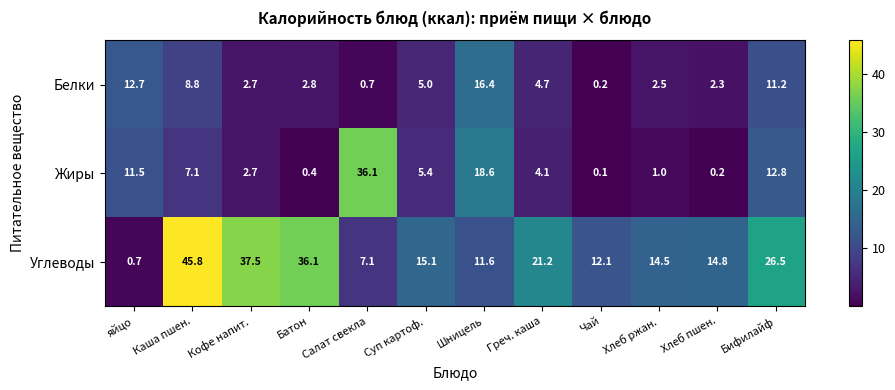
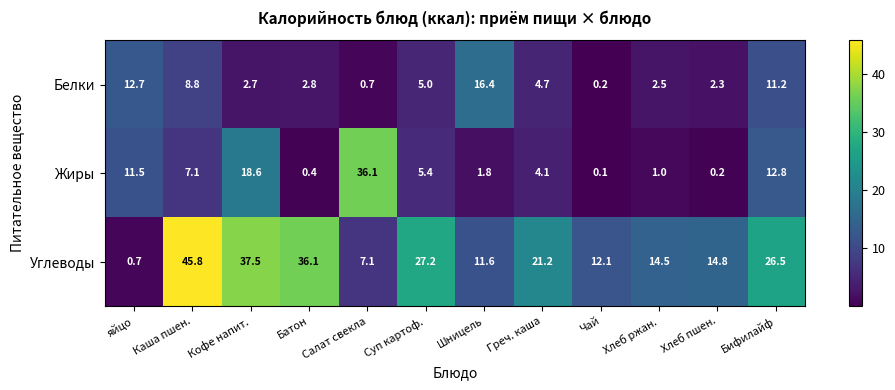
Жиры, Кофе напит.: 2.7 -> 18.6
Жиры, Шницель: 18.6 -> 1.8
Углеводы, Суп картоф.: 15.1 -> 27.2
